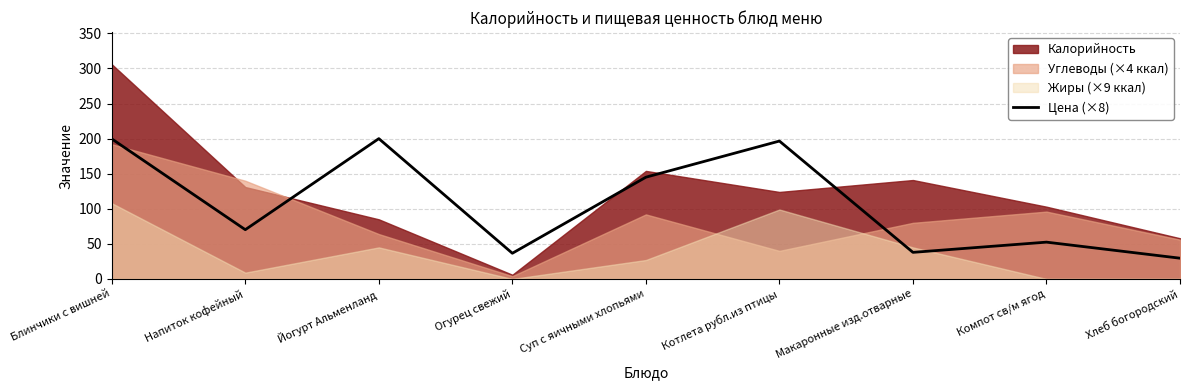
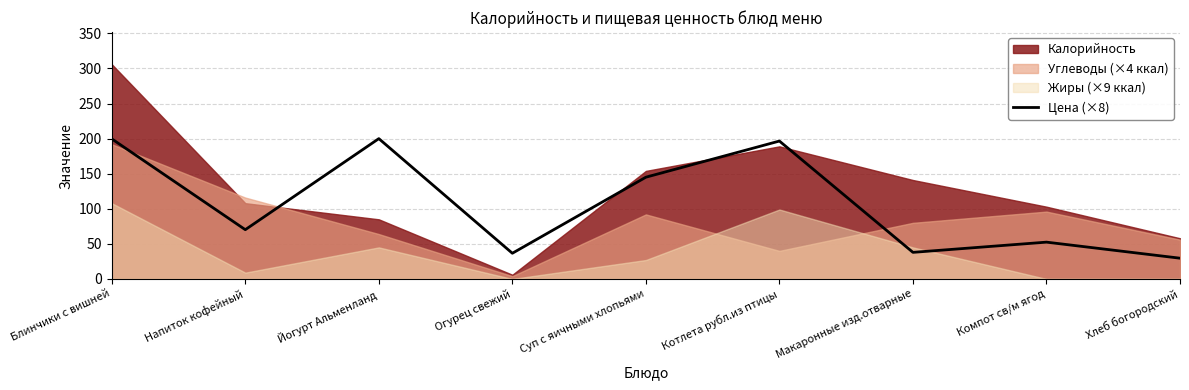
Калорийность, Напиток кофейный: 130 -> 110
Углеводы (×4 ккал), Напиток кофейный: 140 -> 120
Калорийность, Котлета рубл.из птицы: 120 -> 190
